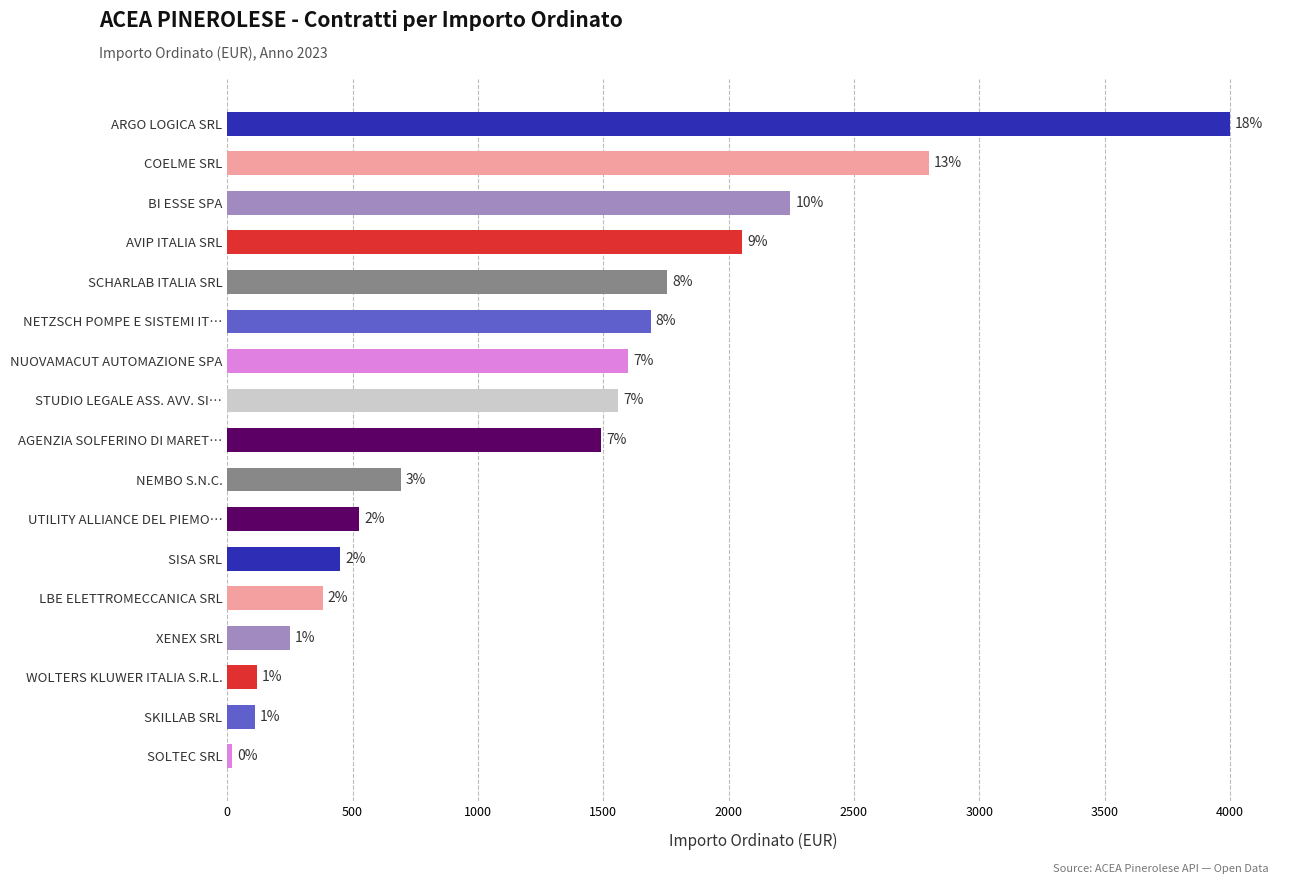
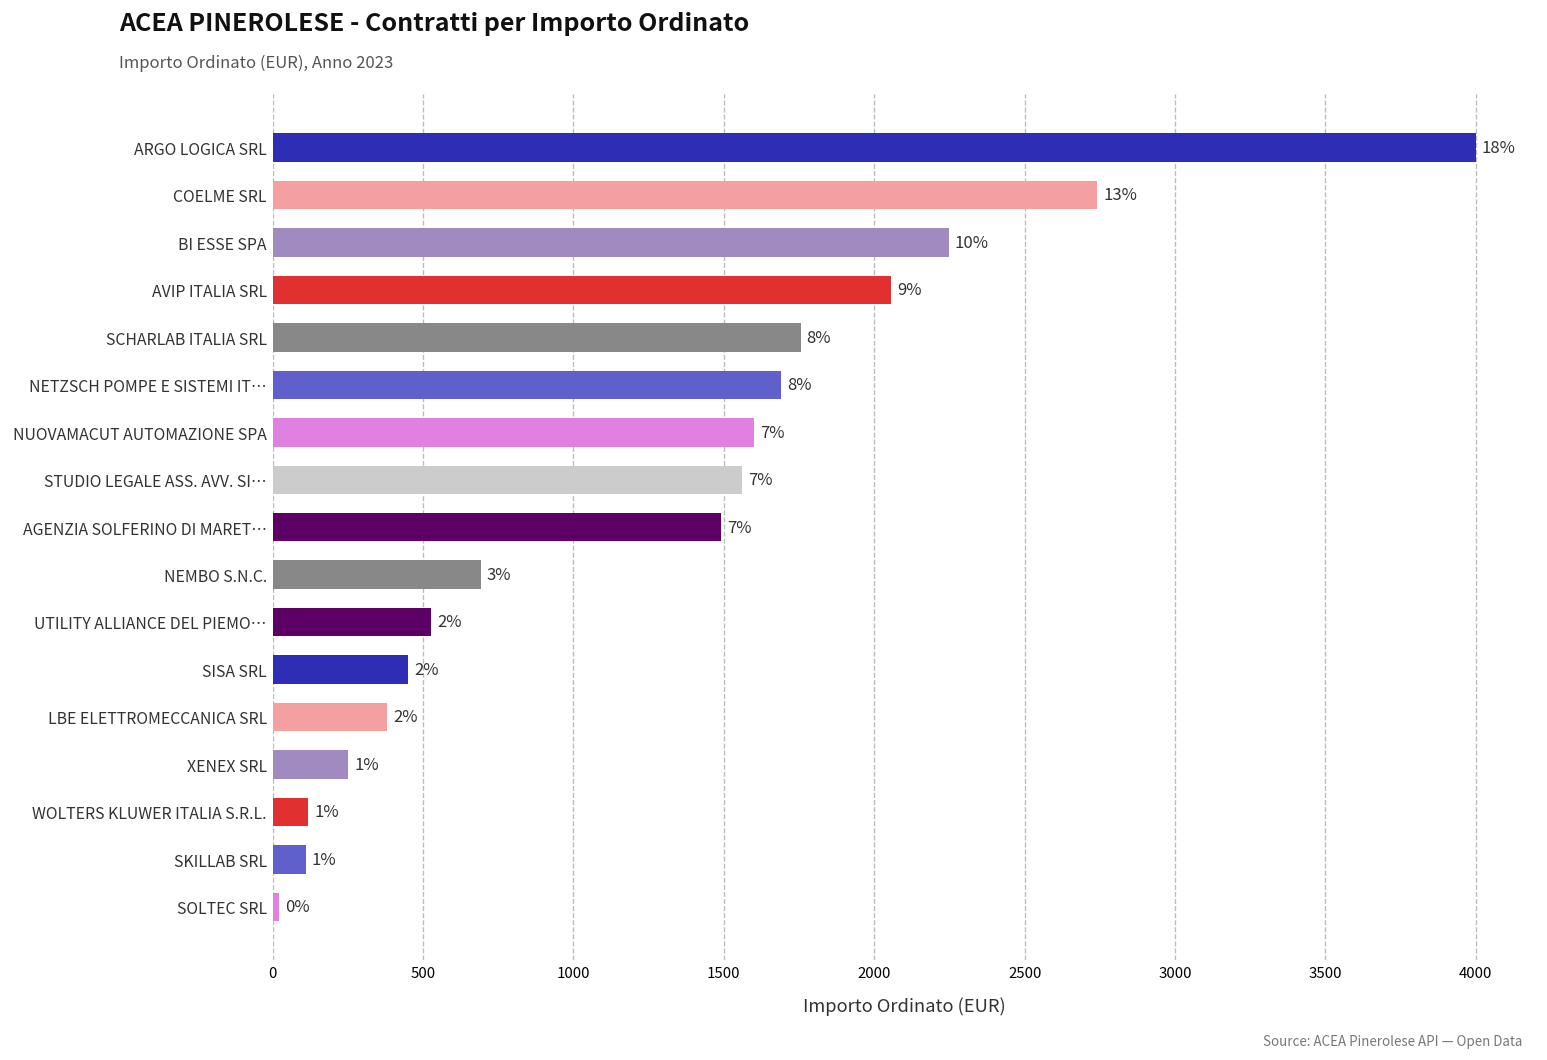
COELME SRL: 2800 -> 2740
